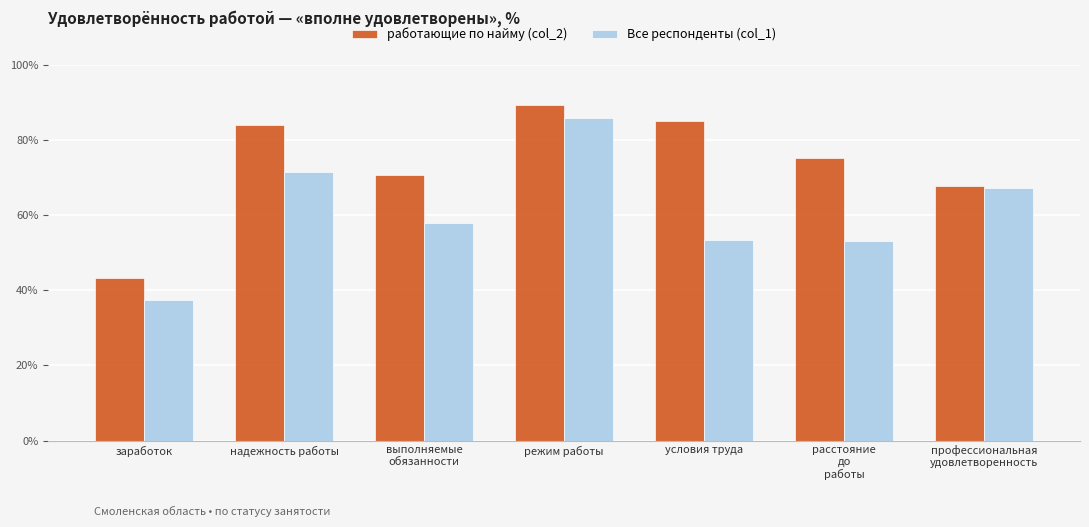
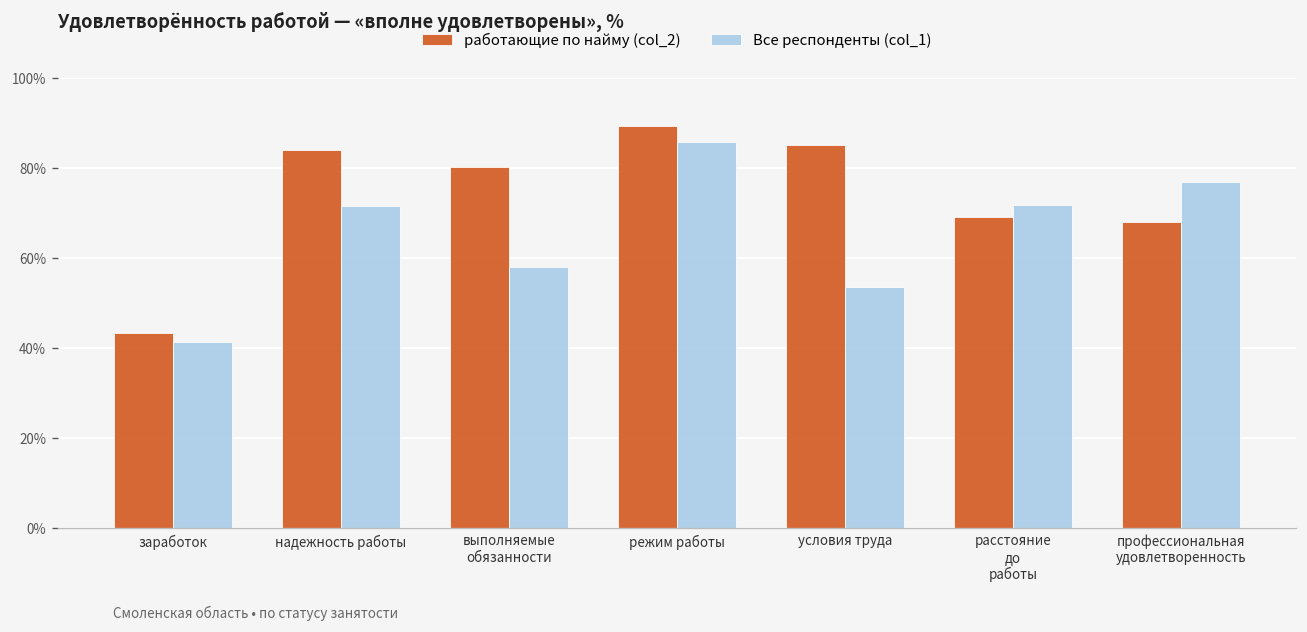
Все респонденты (col_1), заработок: 37% -> 41%
работающие по найму (col_2), выполняемые обязанности: 71% -> 80%
работающие по найму (col_2), расстояние до работы: 75% -> 69%
Все респонденты (col_1), расстояние до работы: 53% -> 72%
Все респонденты (col_1), профессиональная удовлетворенность: 67% -> 77%
